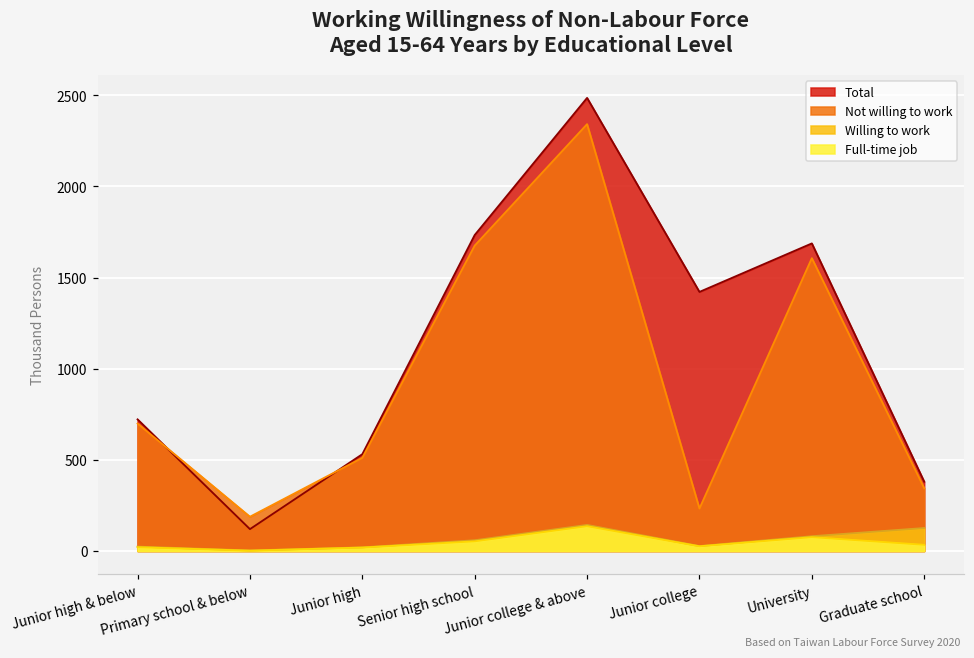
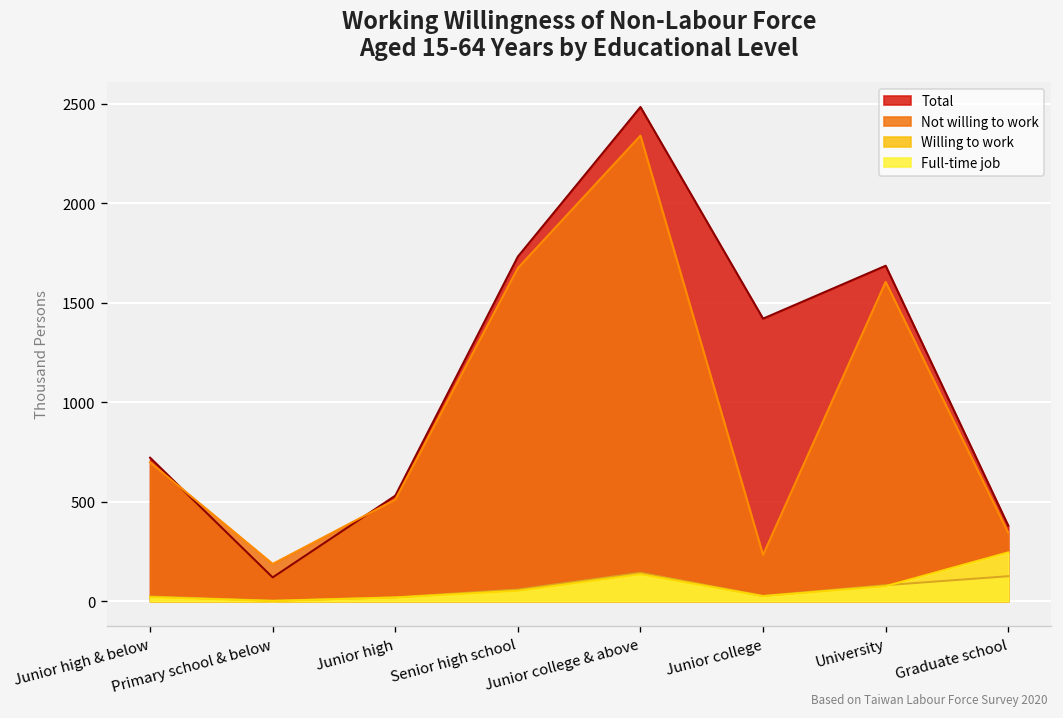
Full-time job, Graduate school: 30 -> 250
